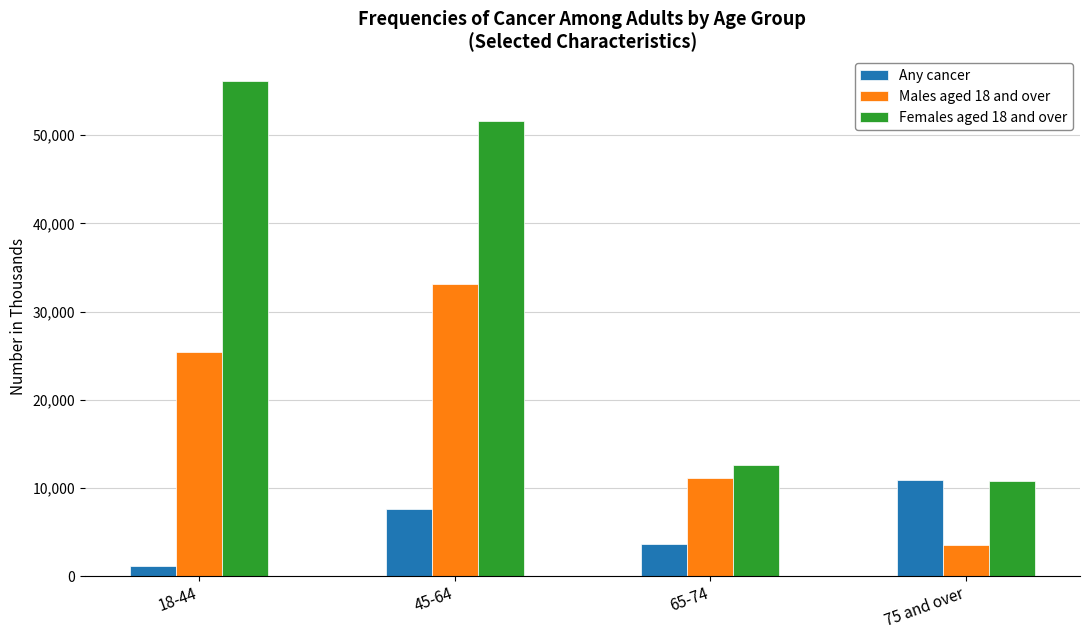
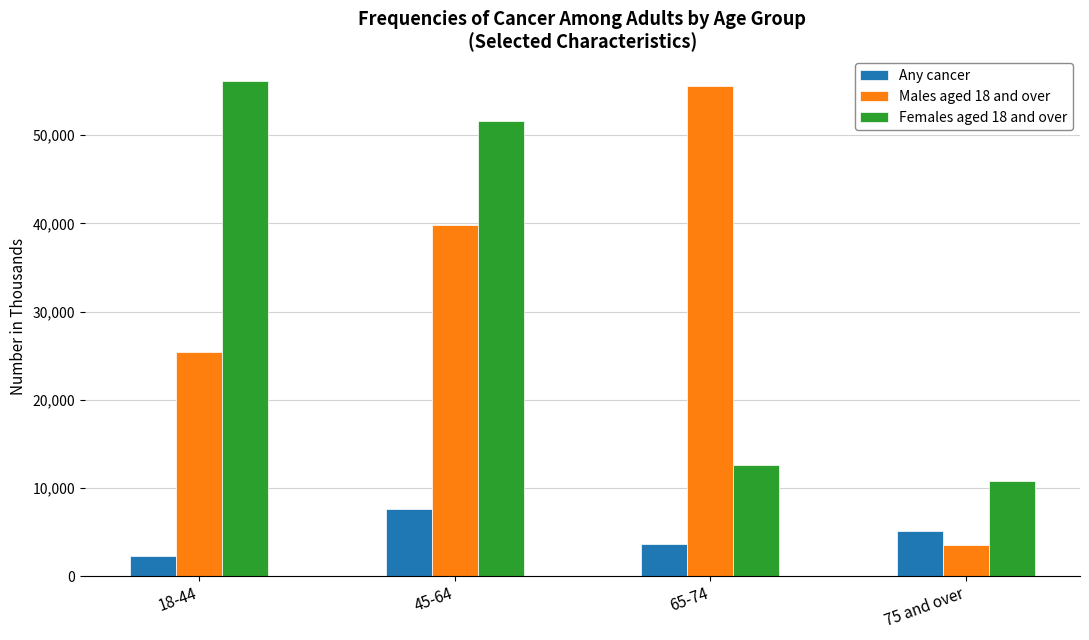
Any cancer, 18-44: 1,000 -> 2,000
Males aged 18 and over, 45-64: 33,000 -> 40,000
Males aged 18 and over, 65-74: 11,000 -> 56,000
Any cancer, 75 and over: 11,000 -> 5,000
